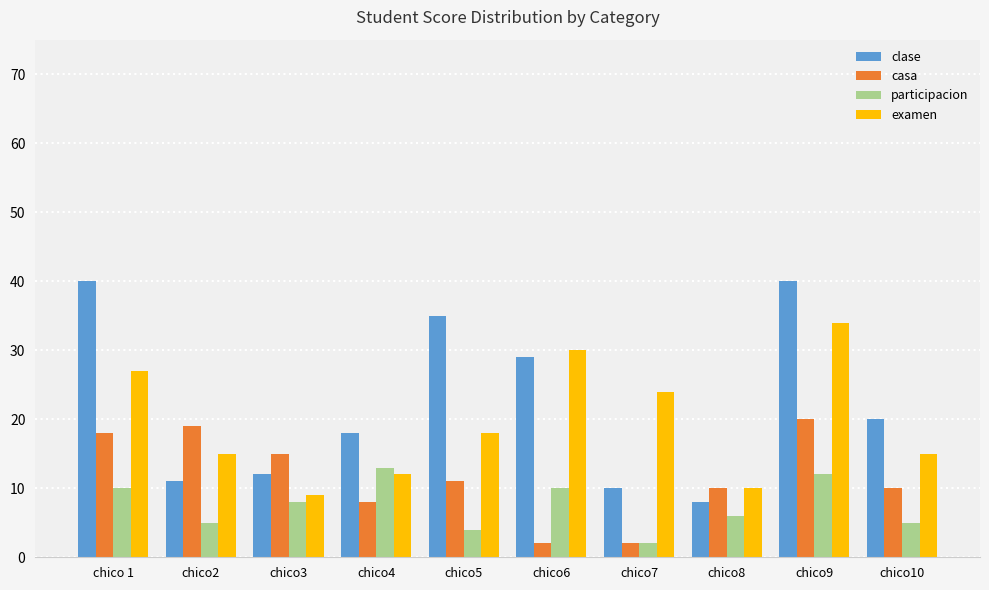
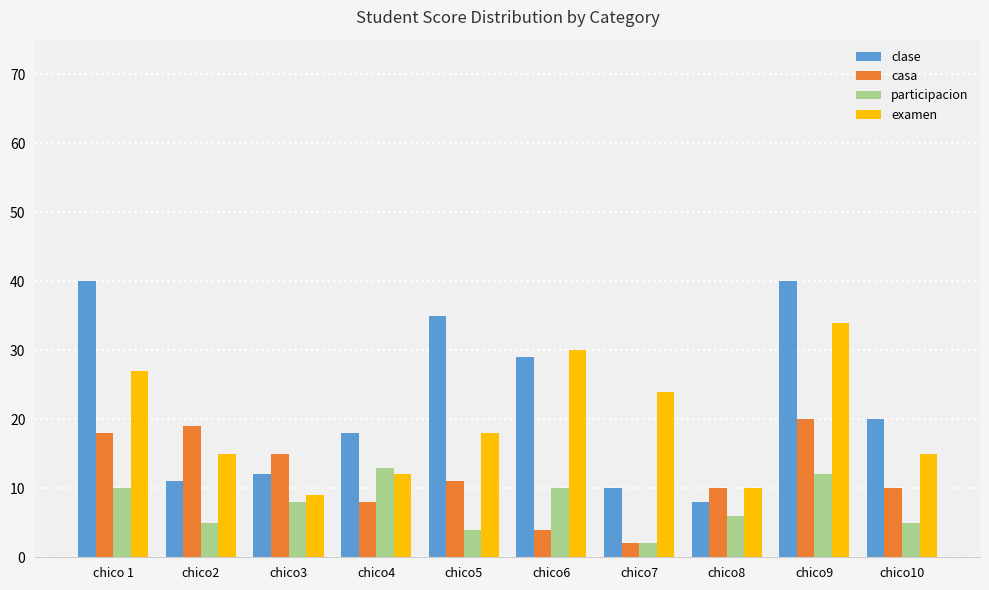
casa, chico6: 2 -> 4
